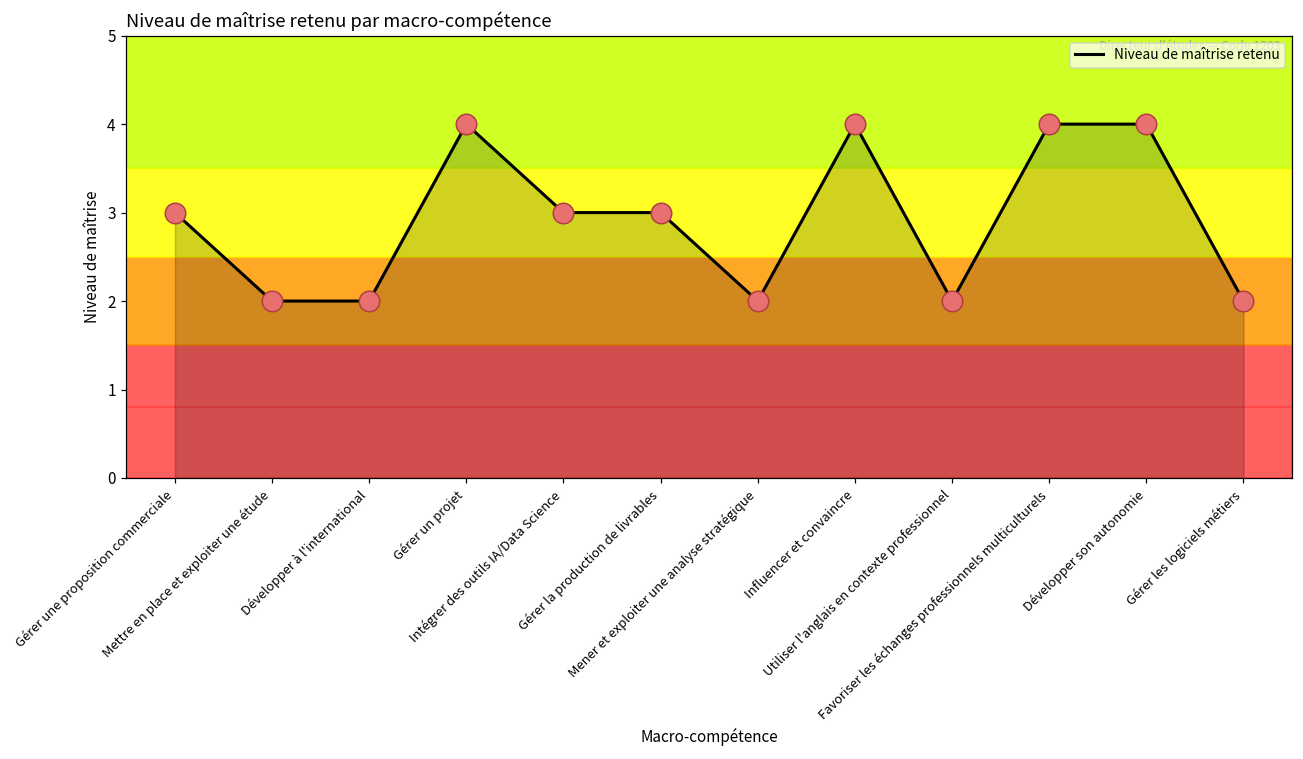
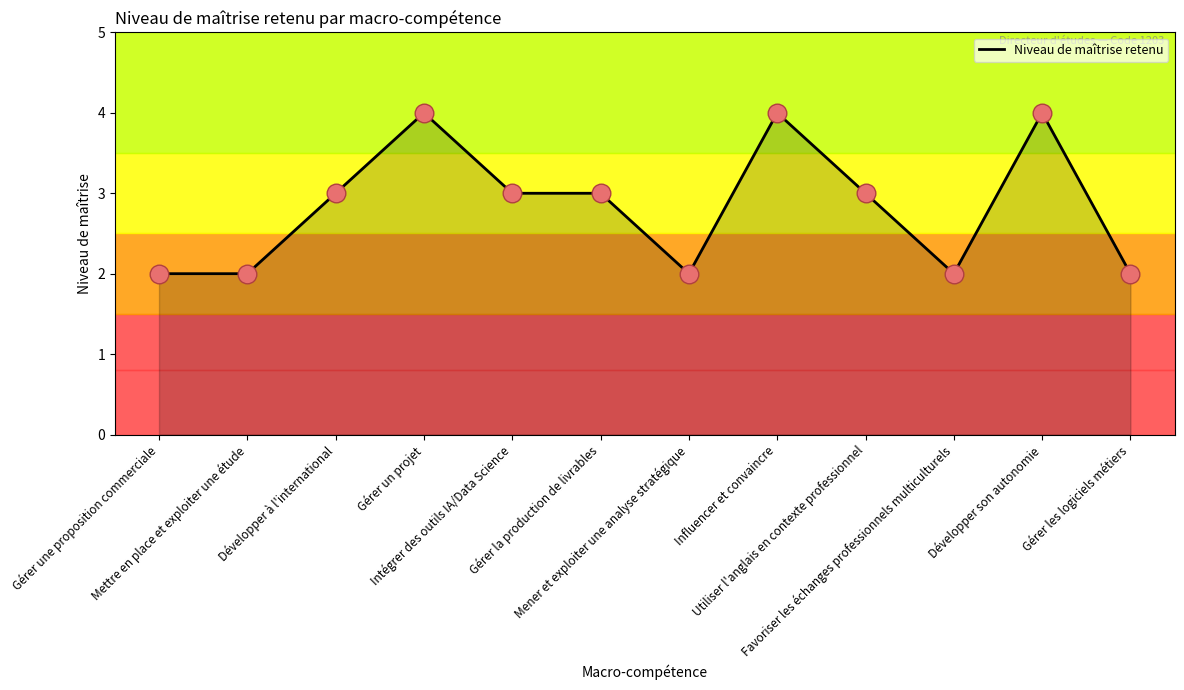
Niveau de maîtrise retenu, Gérer une proposition commerciale: 3 -> 2
Niveau de maîtrise retenu, Développer à l'international: 2 -> 3
Niveau de maîtrise retenu, Utiliser l'anglais en contexte professionnel: 2 -> 3
Niveau de maîtrise retenu, Favoriser les échanges professionnels multiculturels: 4 -> 2
